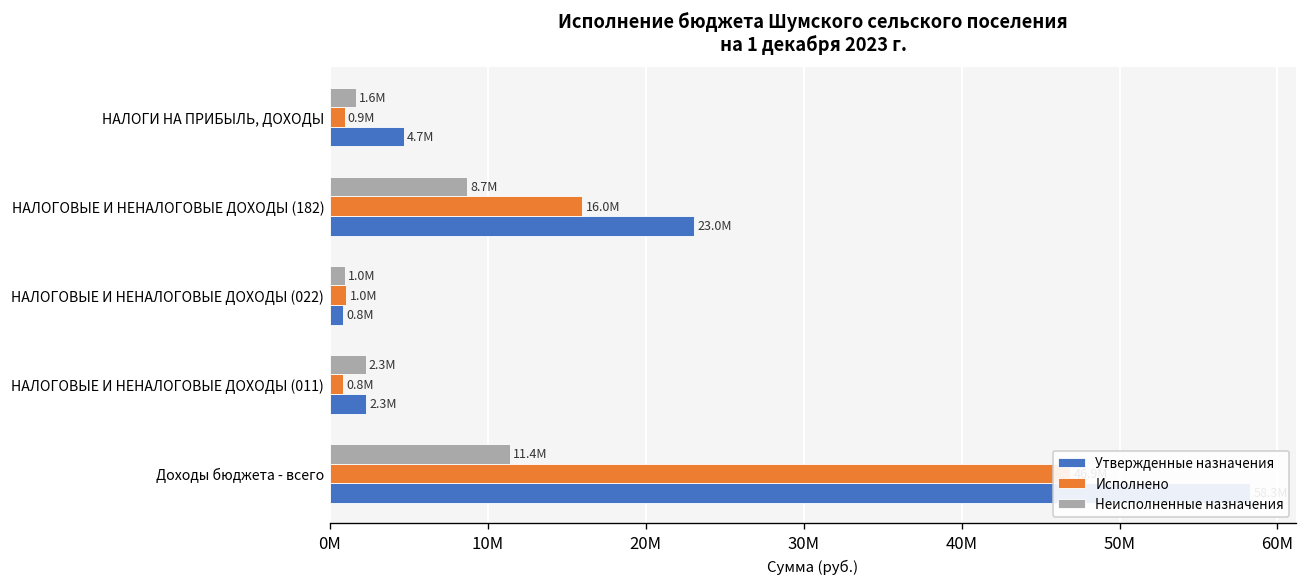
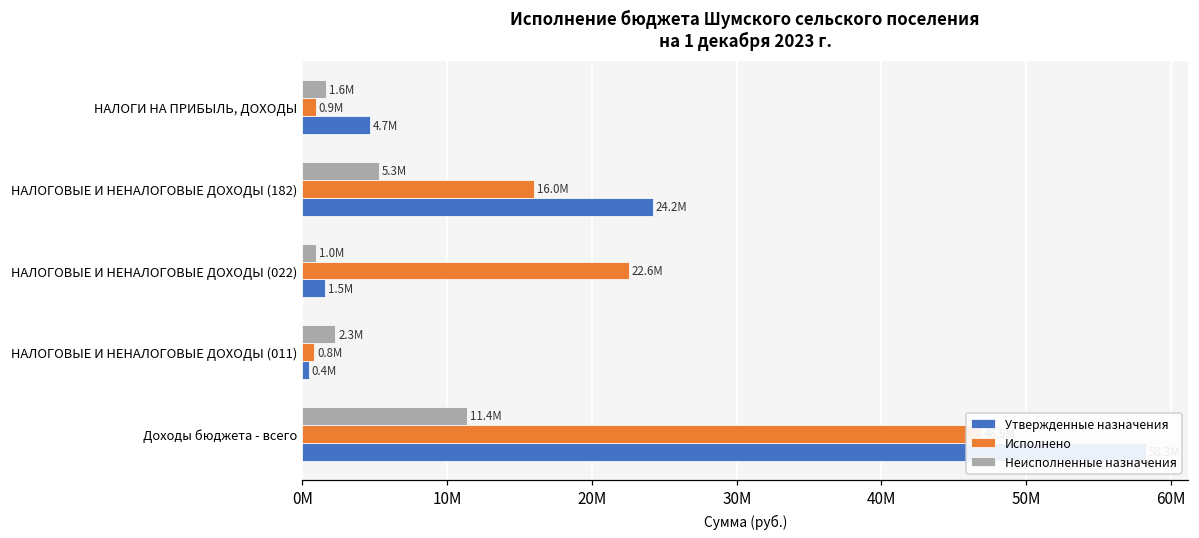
Неисполненные назначения, НАЛОГОВЫЕ И НЕНАЛОГОВЫЕ ДОХОДЫ (182): 8.7M -> 5.3M
Утвержденные назначения, НАЛОГОВЫЕ И НЕНАЛОГОВЫЕ ДОХОДЫ (182): 23.0M -> 24.2M
Исполнено, НАЛОГОВЫЕ И НЕНАЛОГОВЫЕ ДОХОДЫ (022): 1.0M -> 22.6M
Утвержденные назначения, НАЛОГОВЫЕ И НЕНАЛОГОВЫЕ ДОХОДЫ (022): 0.8M -> 1.5M
Утвержденные назначения, НАЛОГОВЫЕ И НЕНАЛОГОВЫЕ ДОХОДЫ (011): 2.3M -> 0.4M
